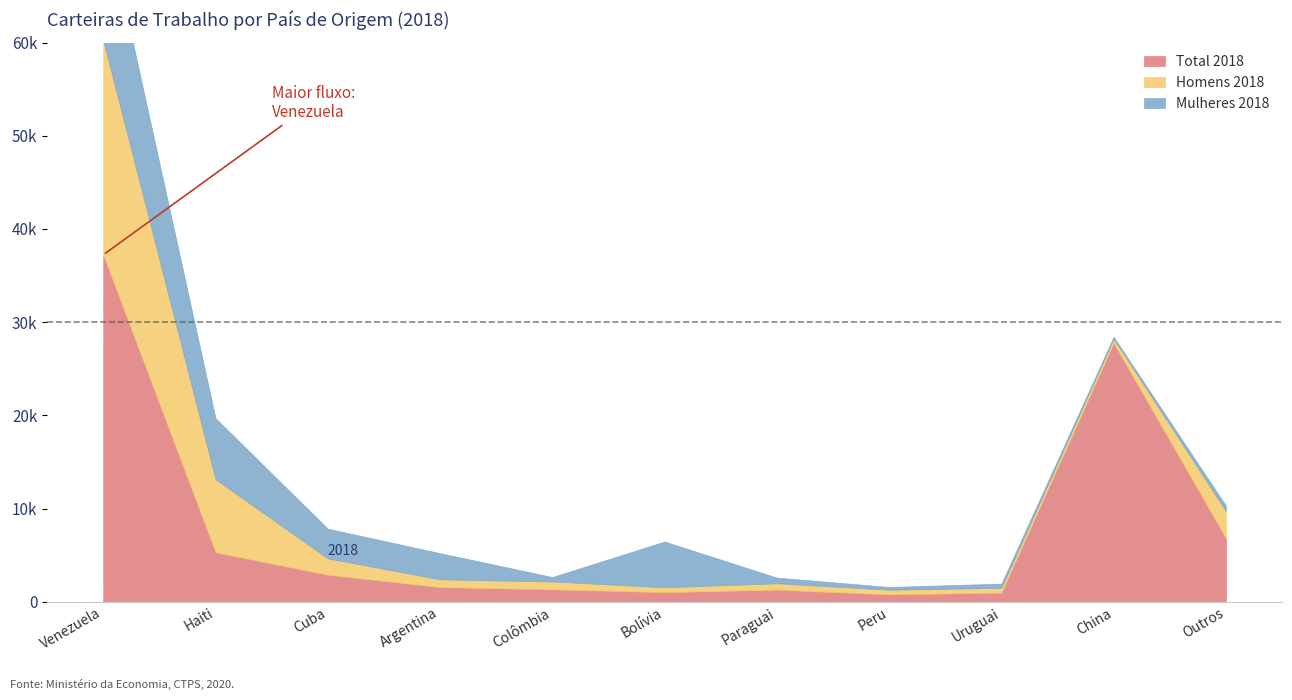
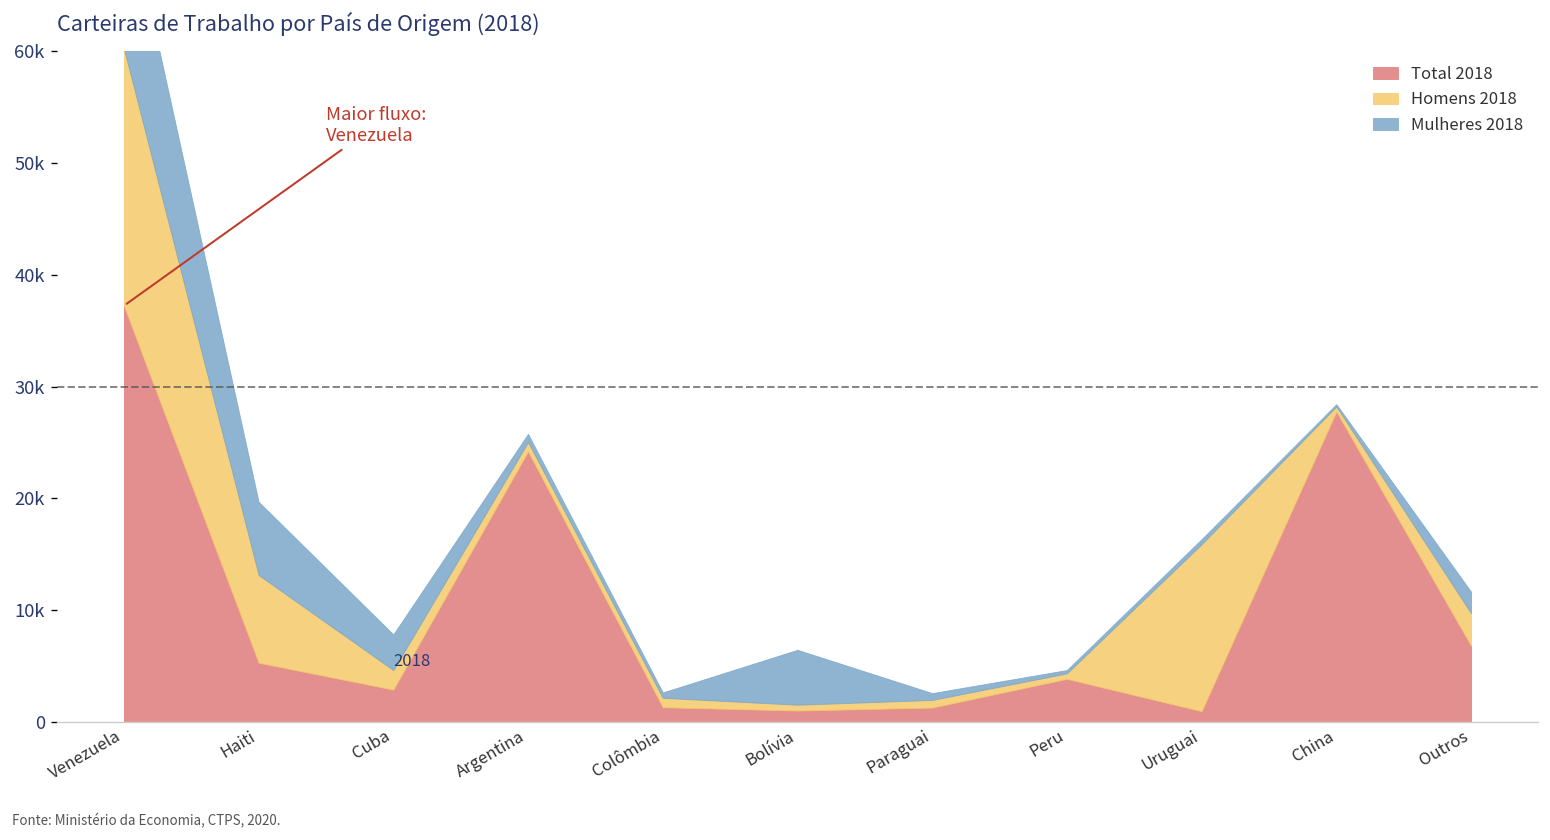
Total 2018, Argentina: 2000 -> 24000
Mulheres 2018, Argentina: 3000 -> 1000
Total 2018, Peru: 1000 -> 4000
Homens 2018, Uruguai: 1000 -> 15000
Mulheres 2018, Outros: 1000 -> 2000
